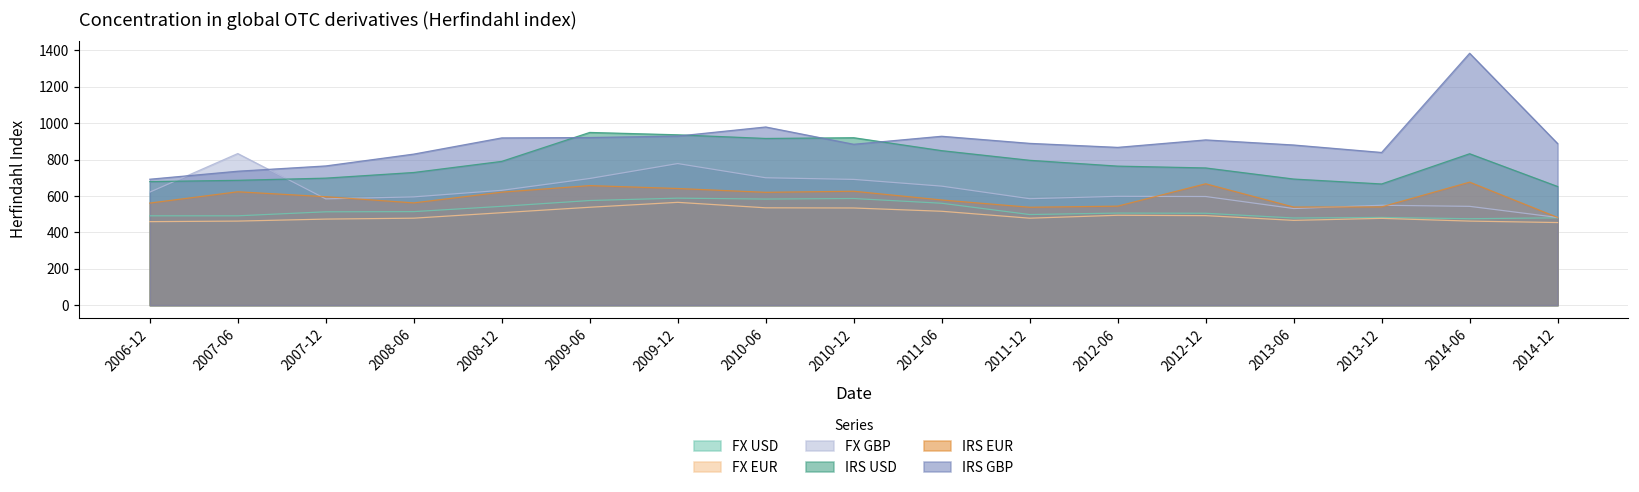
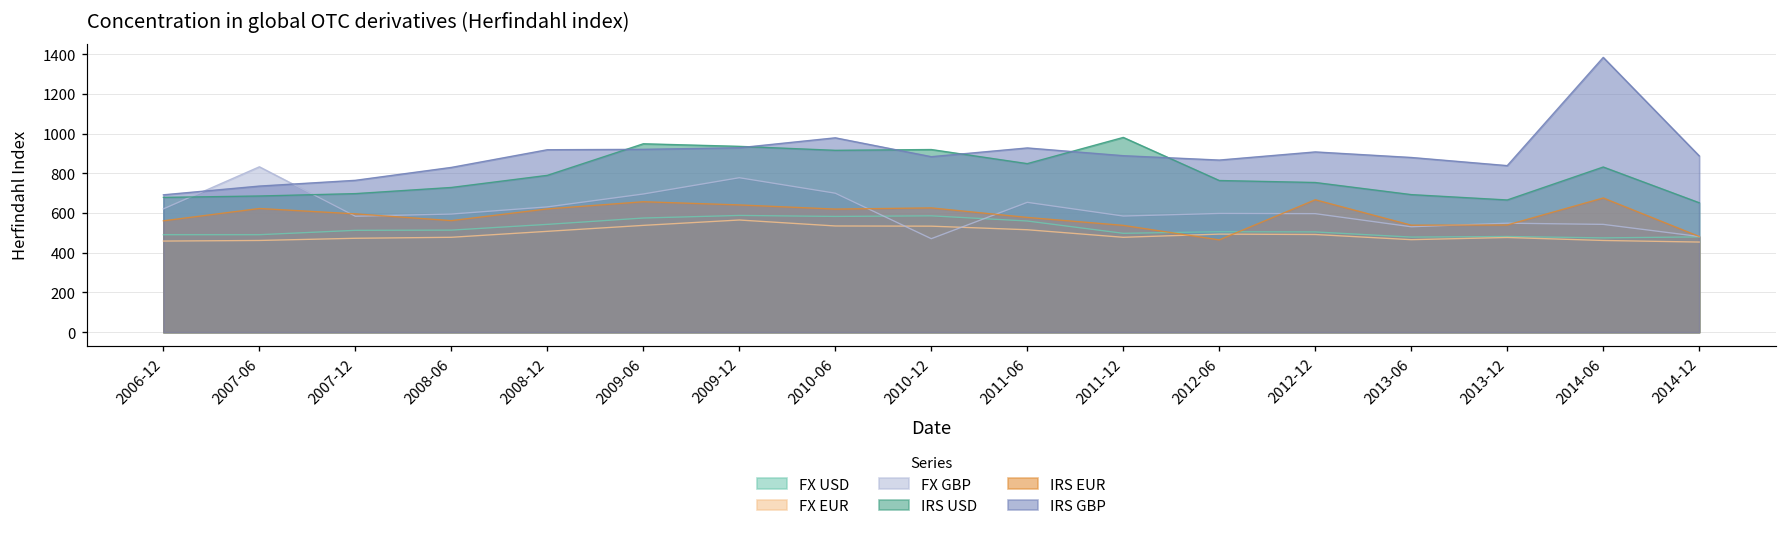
FX GBP, 2010-12: 690 -> 470
IRS USD, 2011-12: 800 -> 980
IRS EUR, 2012-06: 540 -> 470
